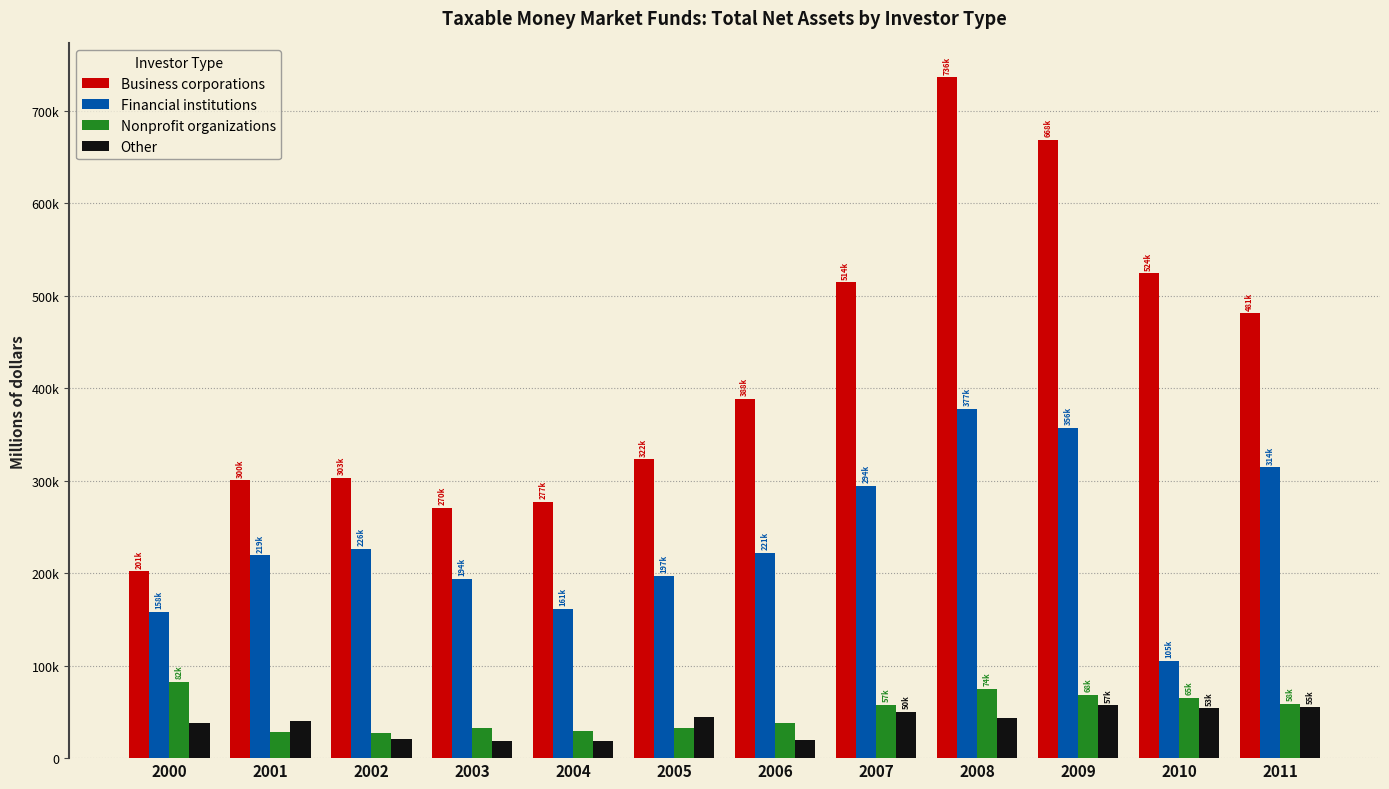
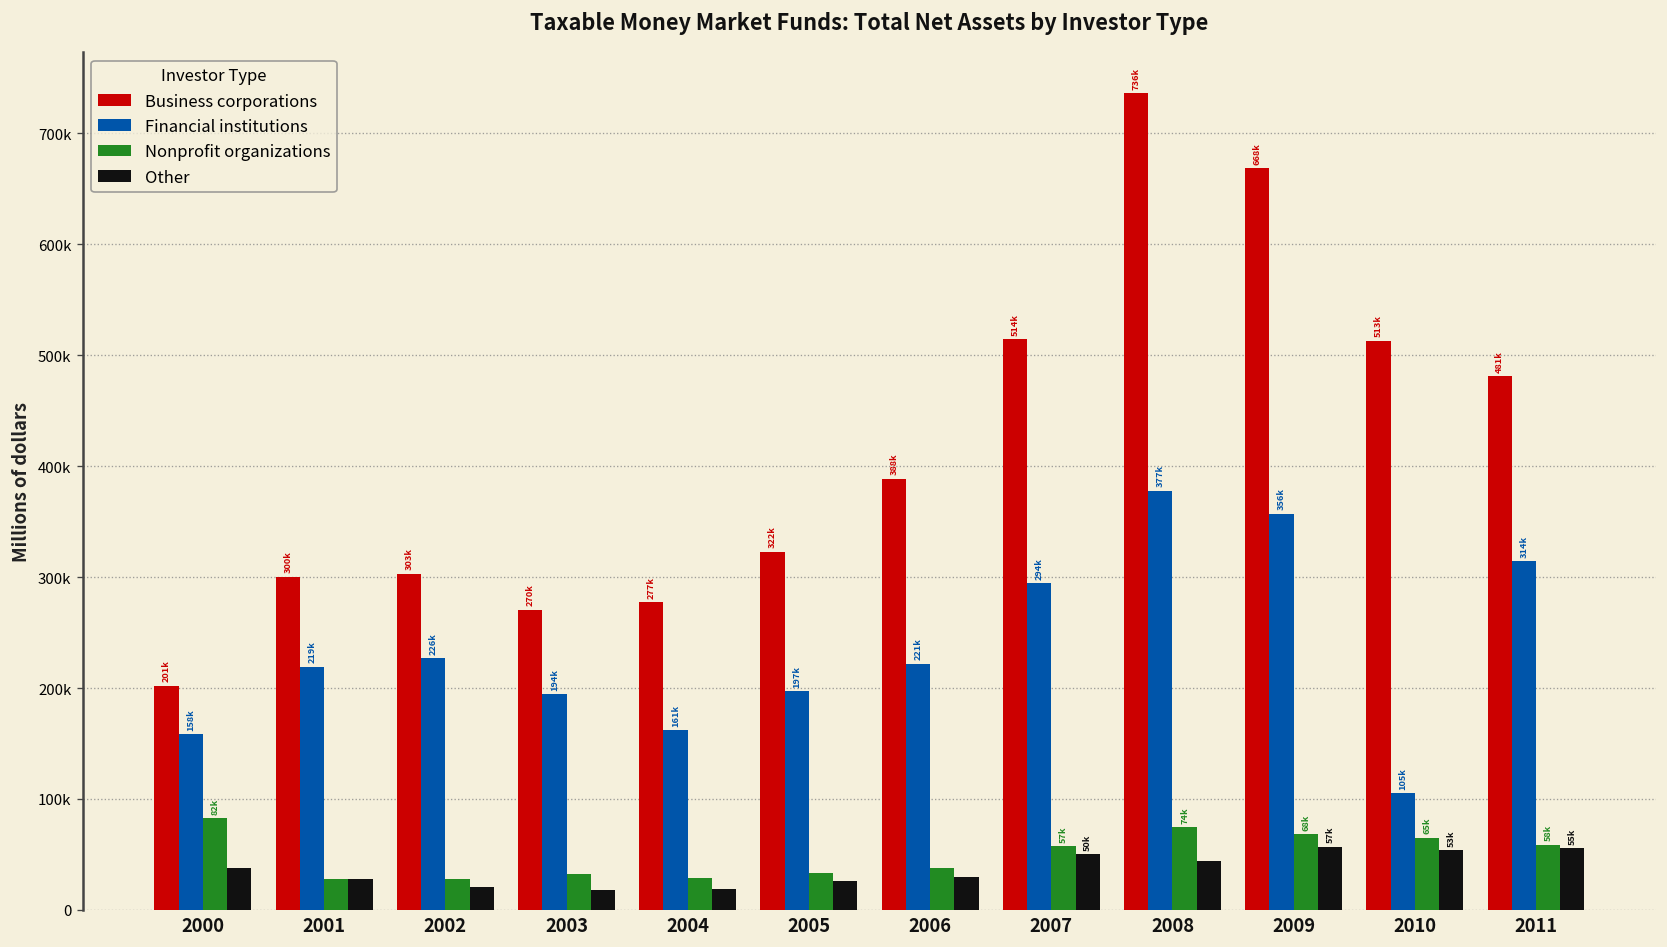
Other, 2001: 40000 -> 30000
Other, 2005: 40000 -> 30000
Other, 2006: 20000 -> 30000
Business corporations, 2010: 524k -> 513k
